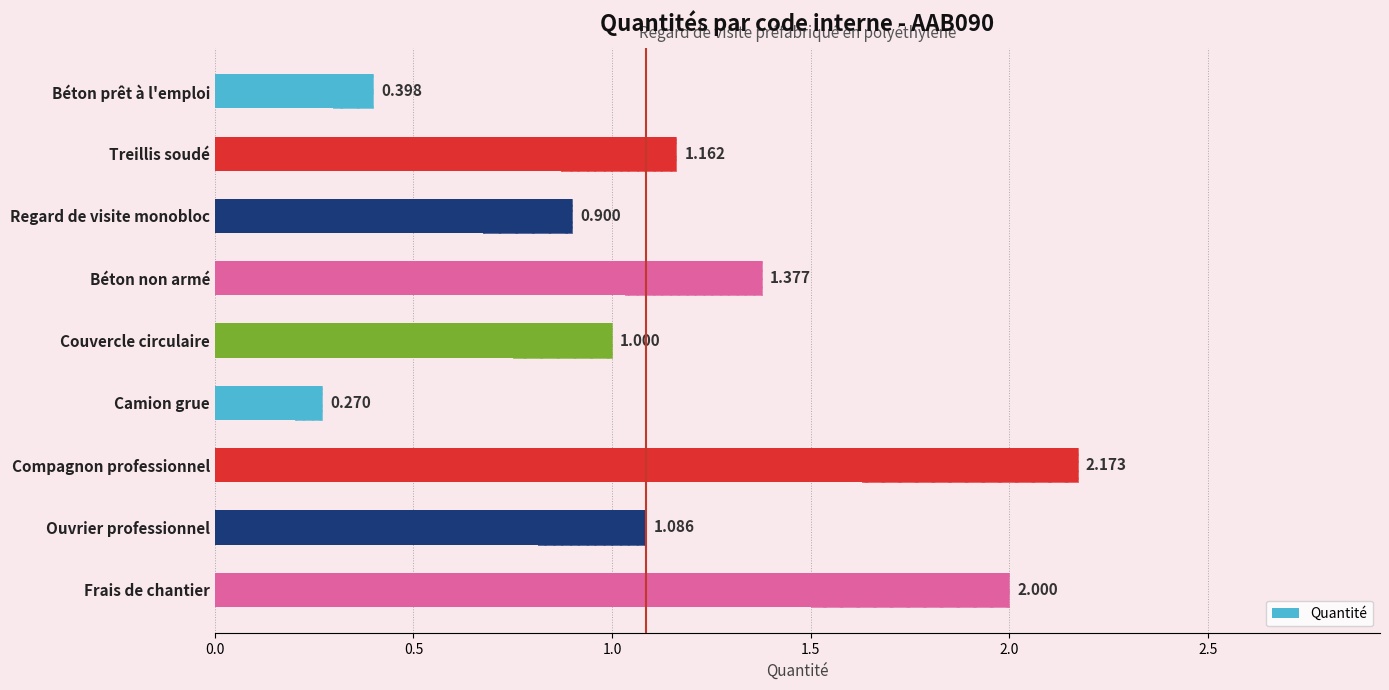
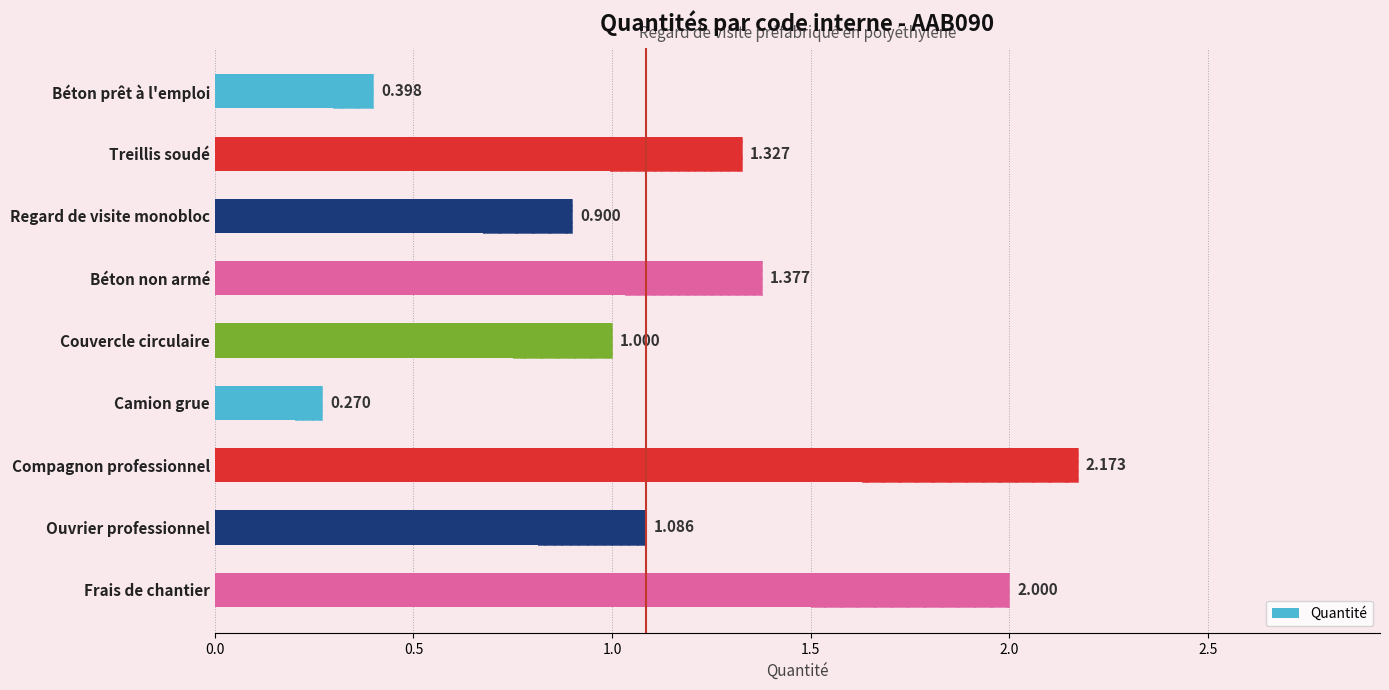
Quantité, Treillis soudé: 1.162 -> 1.327
